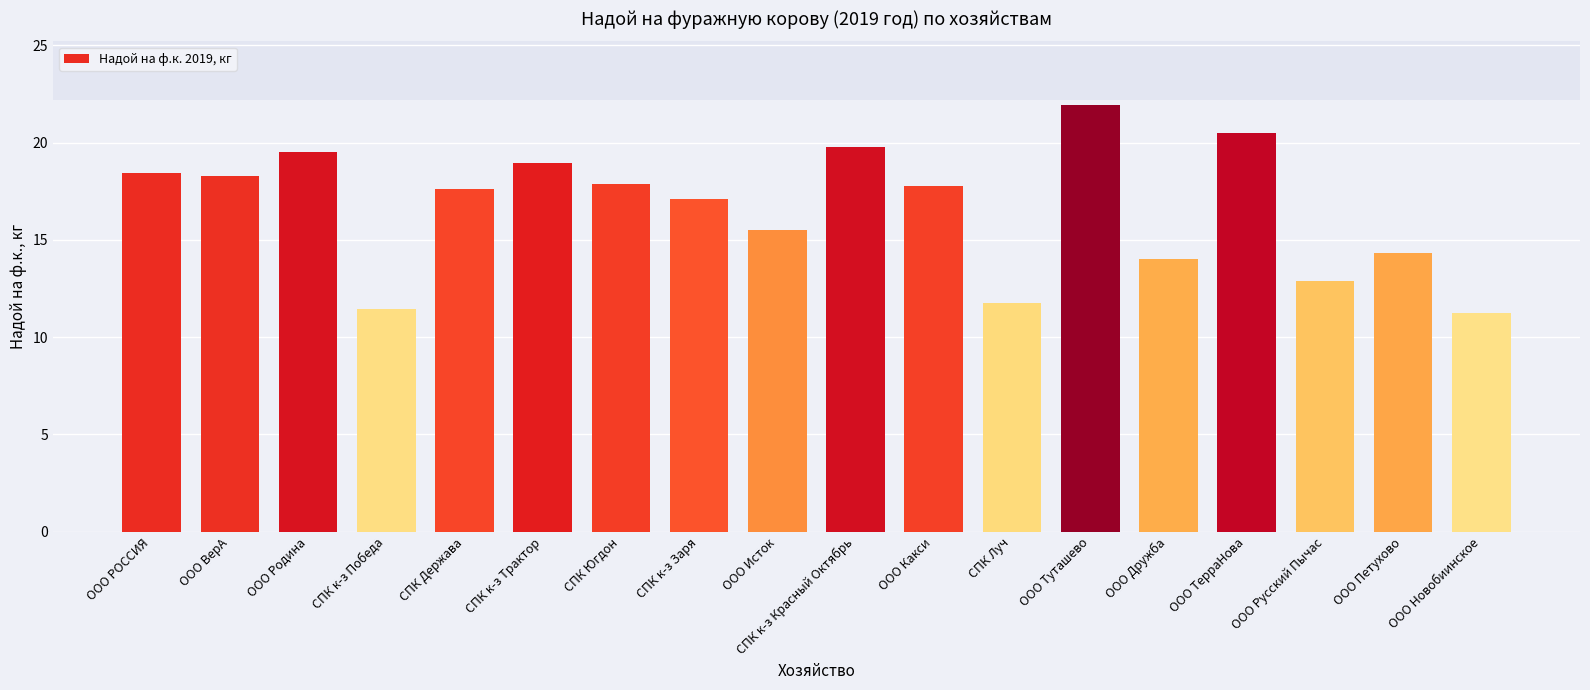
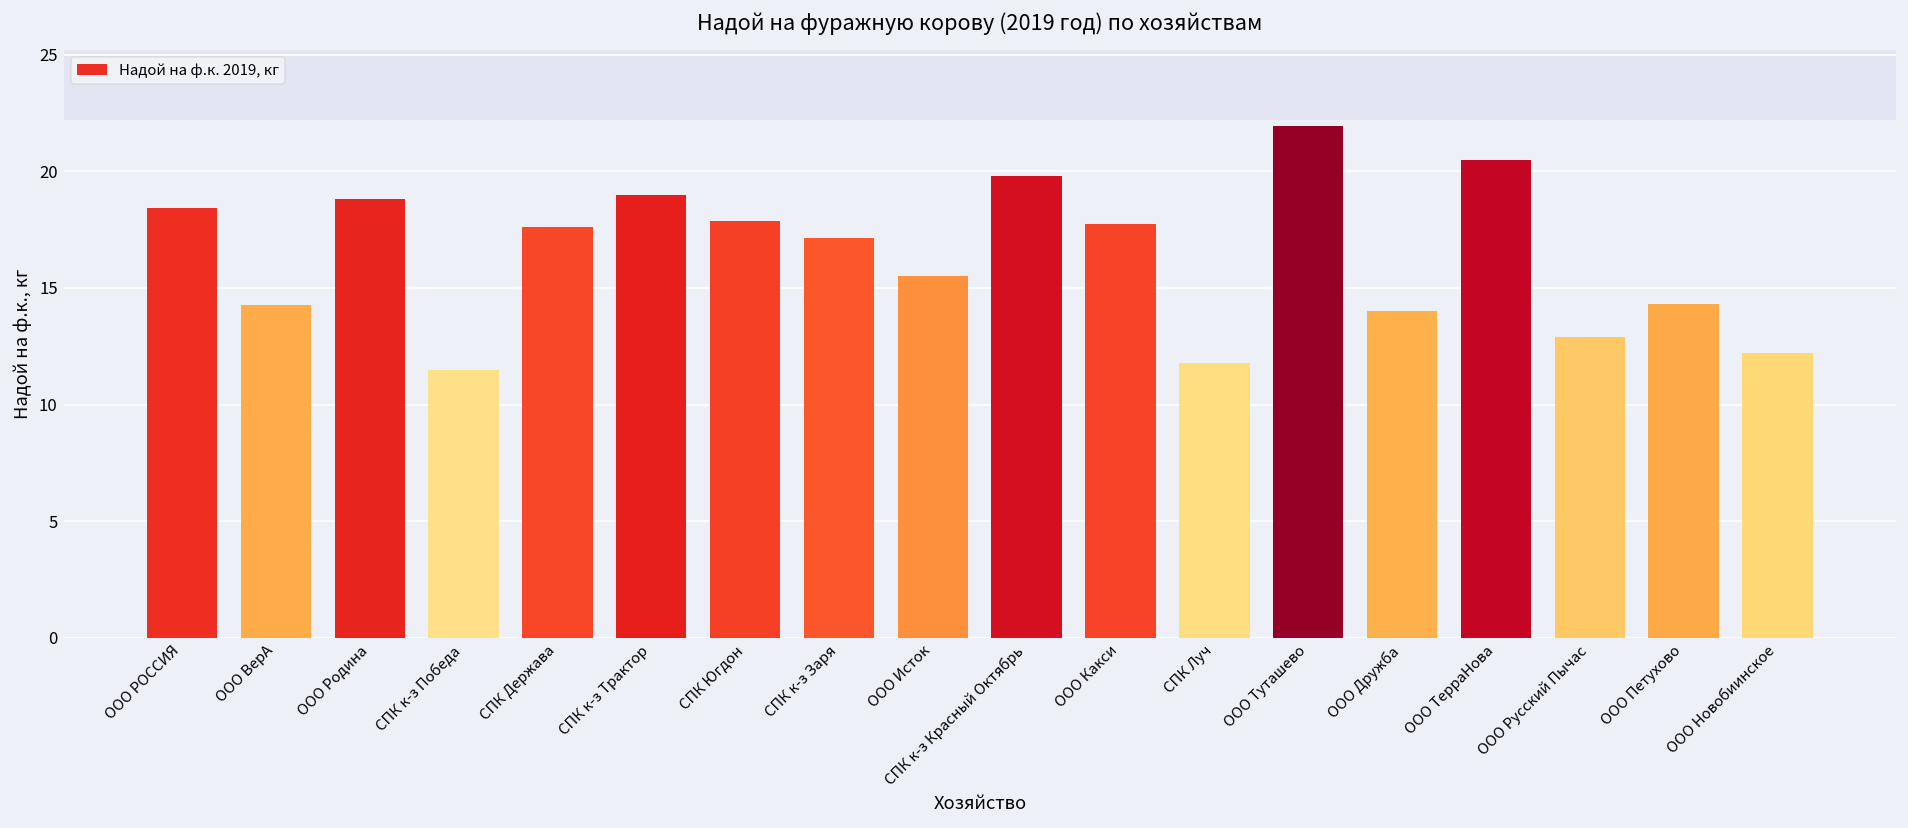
ООО ВерА: 18.3 -> 14.3
ООО Родина: 19.5 -> 18.8
ООО Новобиинское: 11.2 -> 12.2
